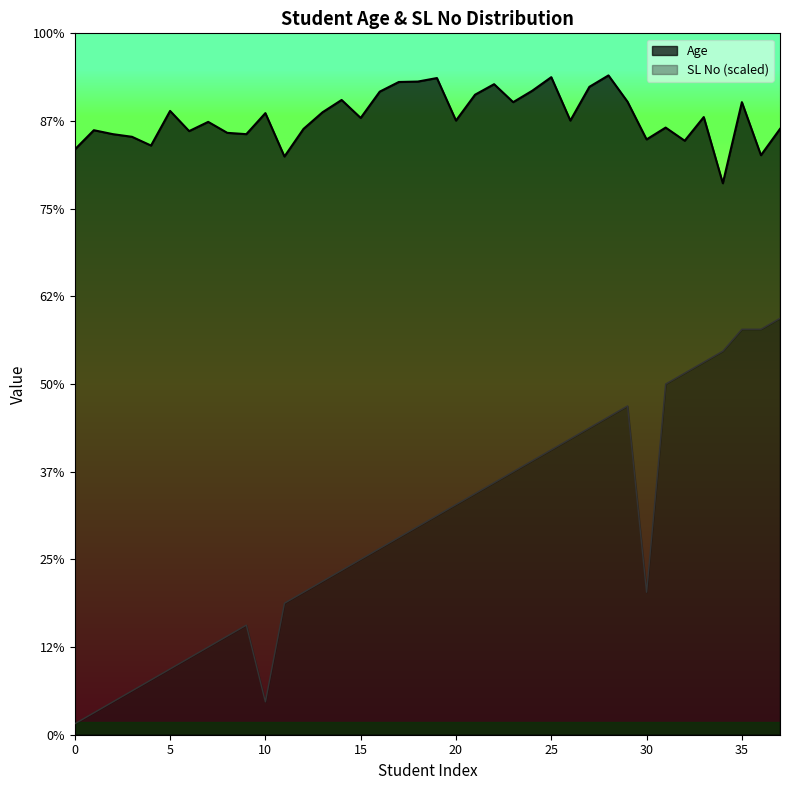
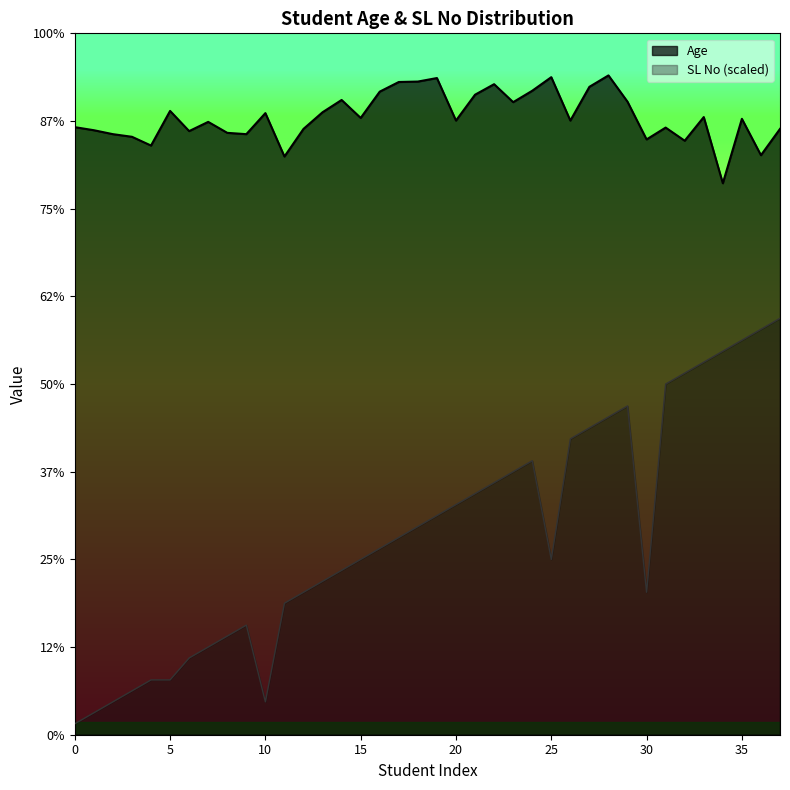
Age, 0: 83% -> 87%
SL No (scaled), 5: 9% -> 8%
SL No (scaled), 25: 41% -> 25%
Age, 35: 90% -> 88%
SL No (scaled), 35: 58% -> 56%
